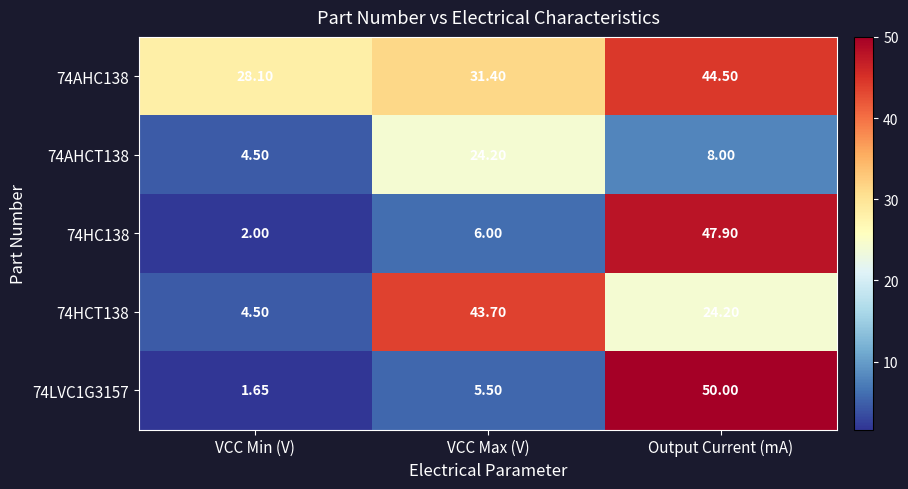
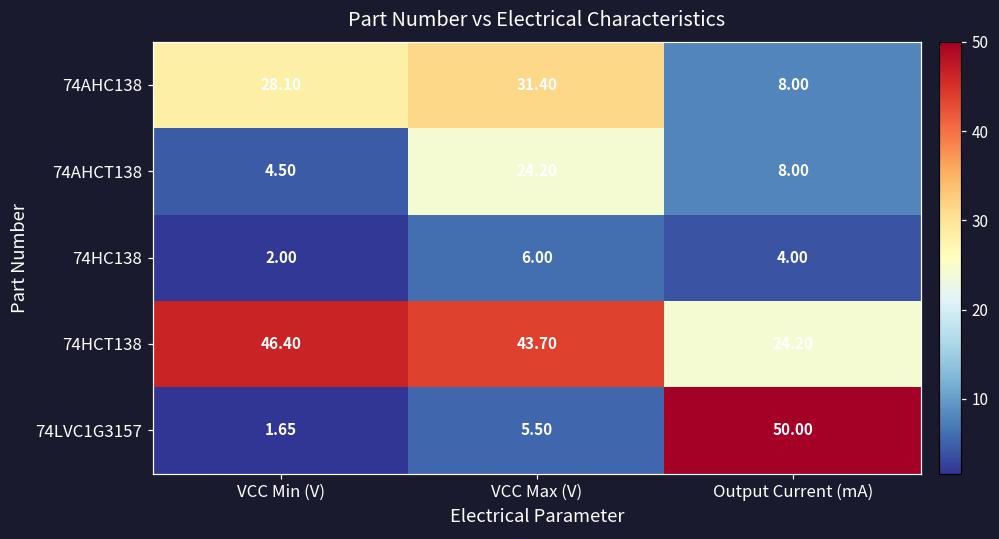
74AHC138, Output Current (mA): 44.50 -> 8.00
74HC138, Output Current (mA): 47.90 -> 4.00
74HCT138, VCC Min (V): 4.50 -> 46.40
